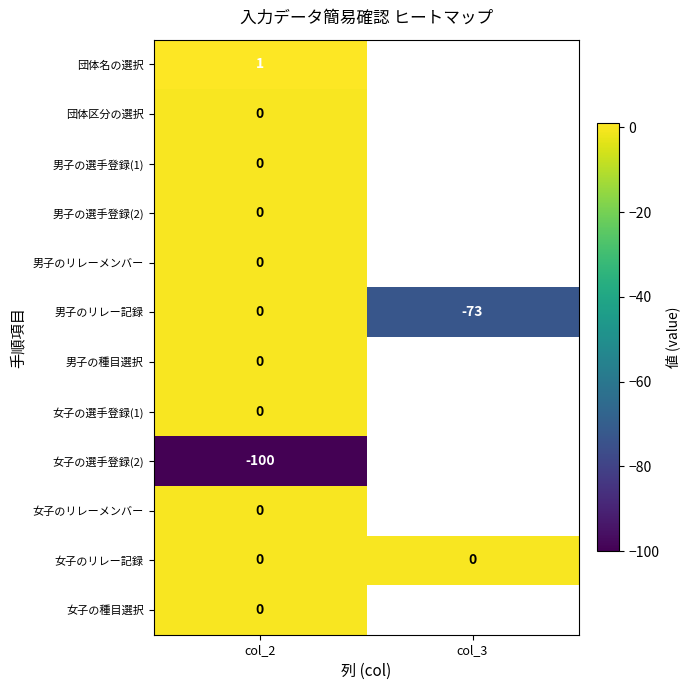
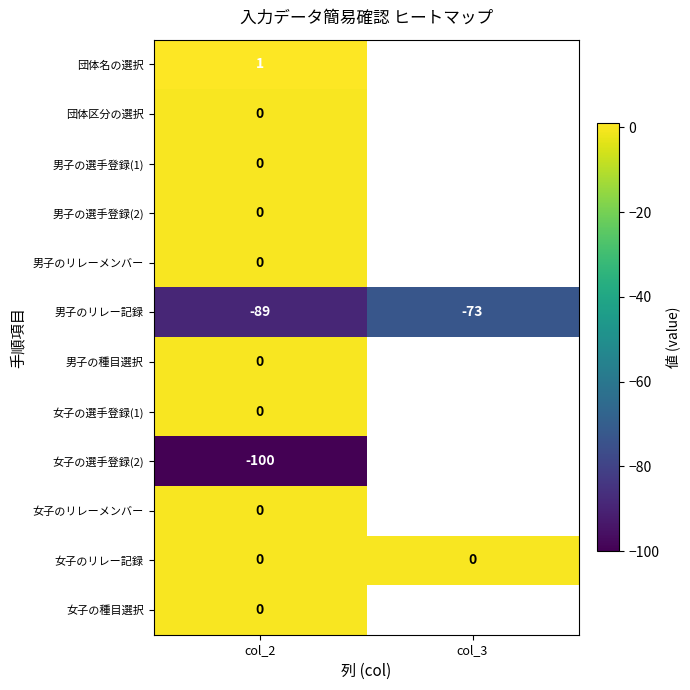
男子のリレー記録, col_2: 0 -> -89
